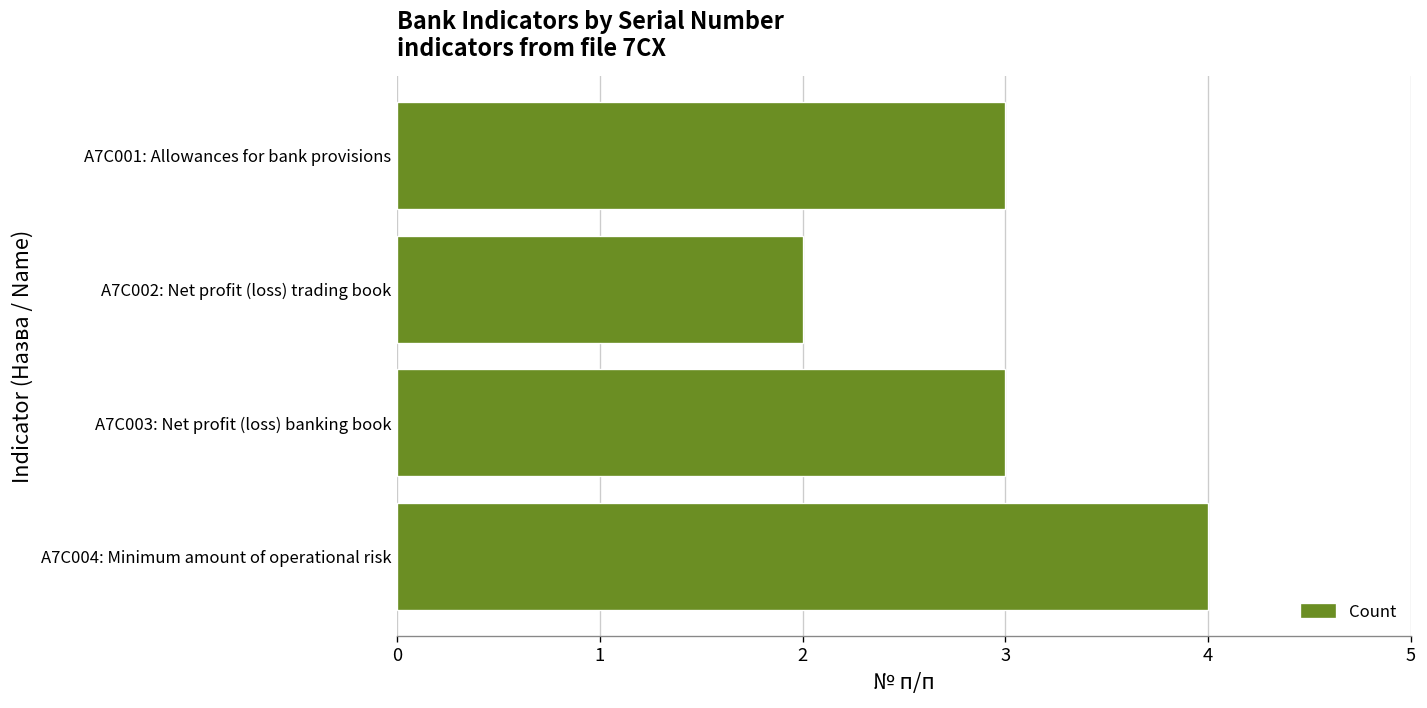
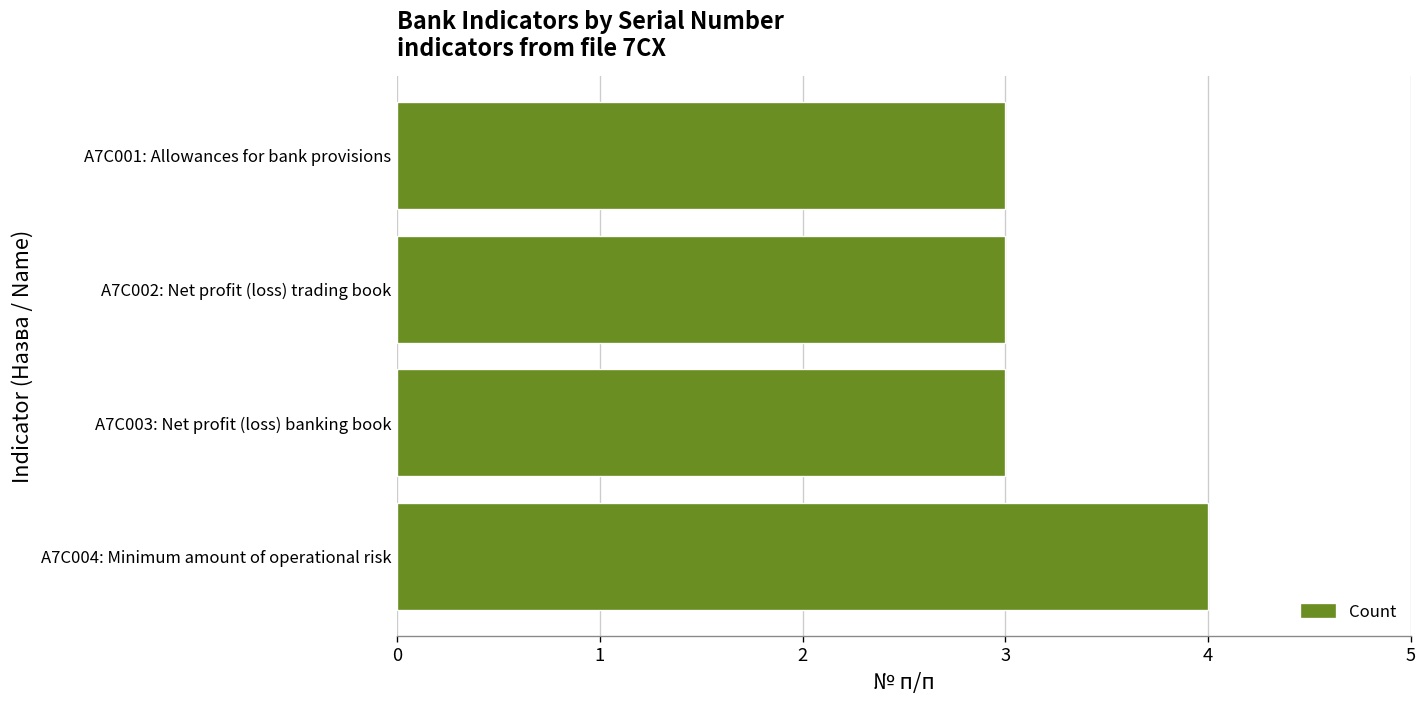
A7C002: Net profit (loss) trading book: 2 -> 3
